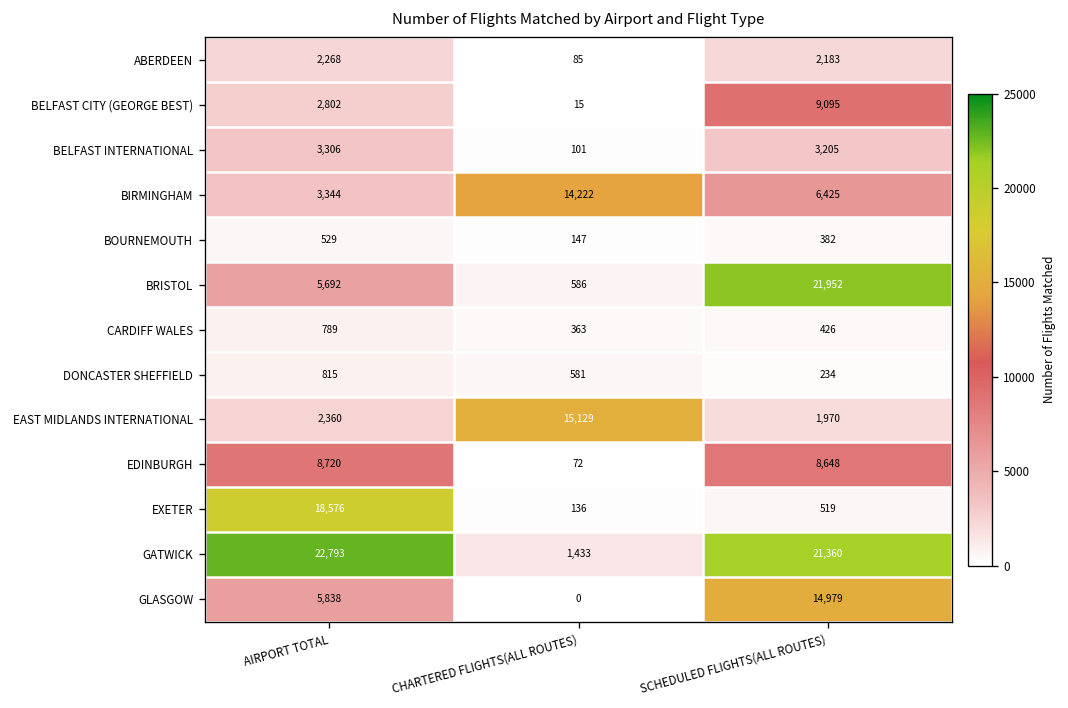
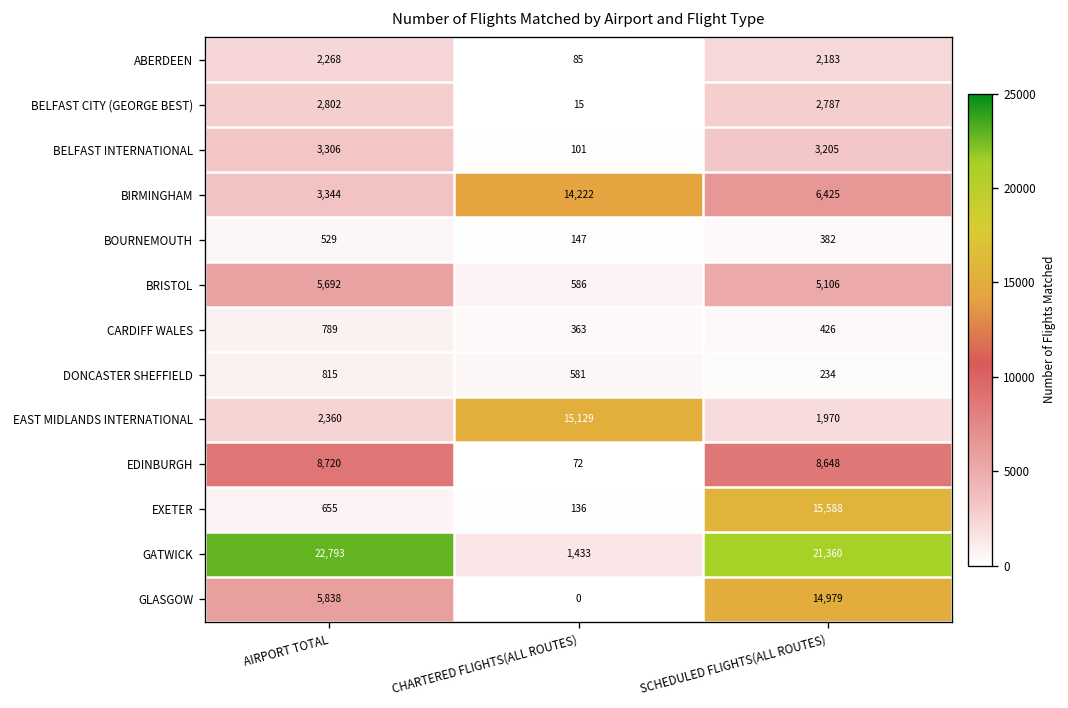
BELFAST CITY (GEORGE BEST), SCHEDULED FLIGHTS(ALL ROUTES): 9,095 -> 2,787
BRISTOL, SCHEDULED FLIGHTS(ALL ROUTES): 21,952 -> 5,106
EXETER, AIRPORT TOTAL: 18,576 -> 655
EXETER, SCHEDULED FLIGHTS(ALL ROUTES): 519 -> 15,588
